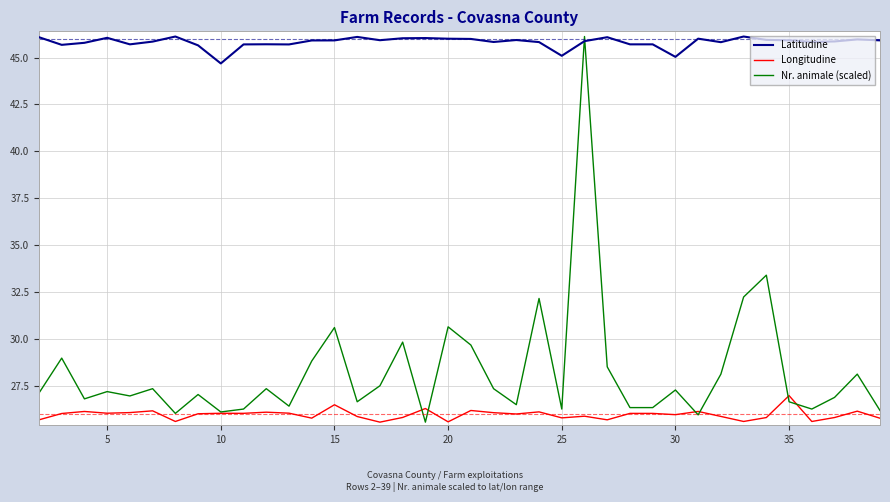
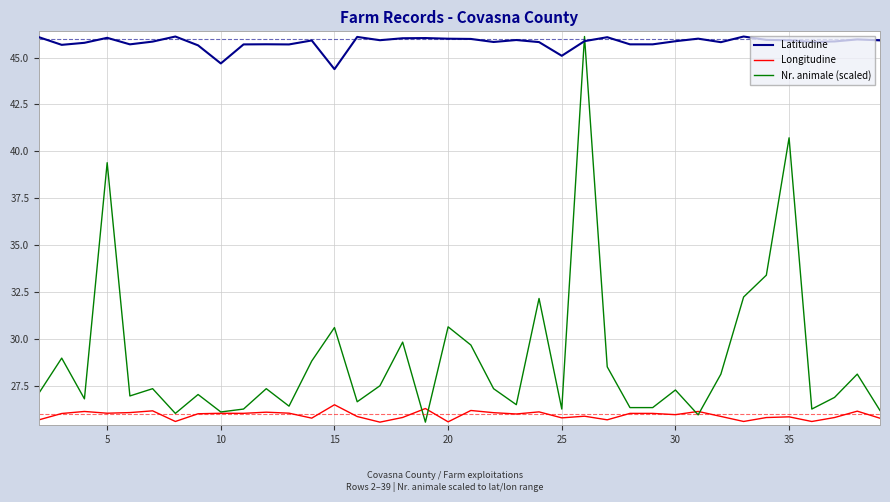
Nr. animale (scaled), 5: 27.2 -> 39.4
Latitudine, 15: 45.9 -> 44.4
Latitudine, 30: 45.0 -> 45.9
Longitudine, 35: 27.0 -> 25.8
Nr. animale (scaled), 35: 26.7 -> 40.7
